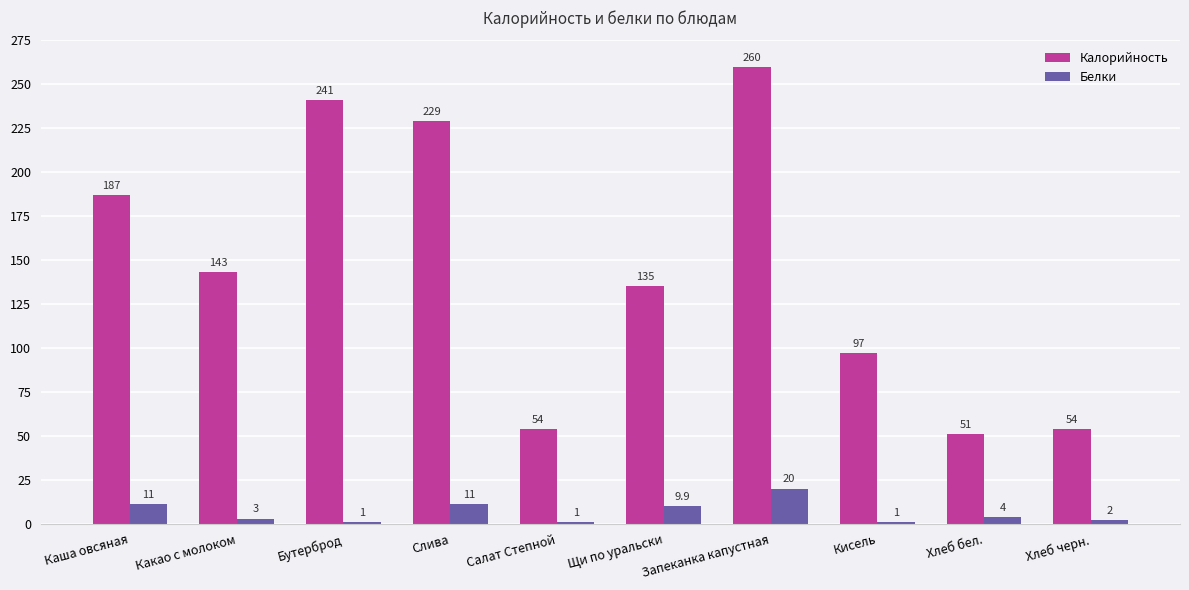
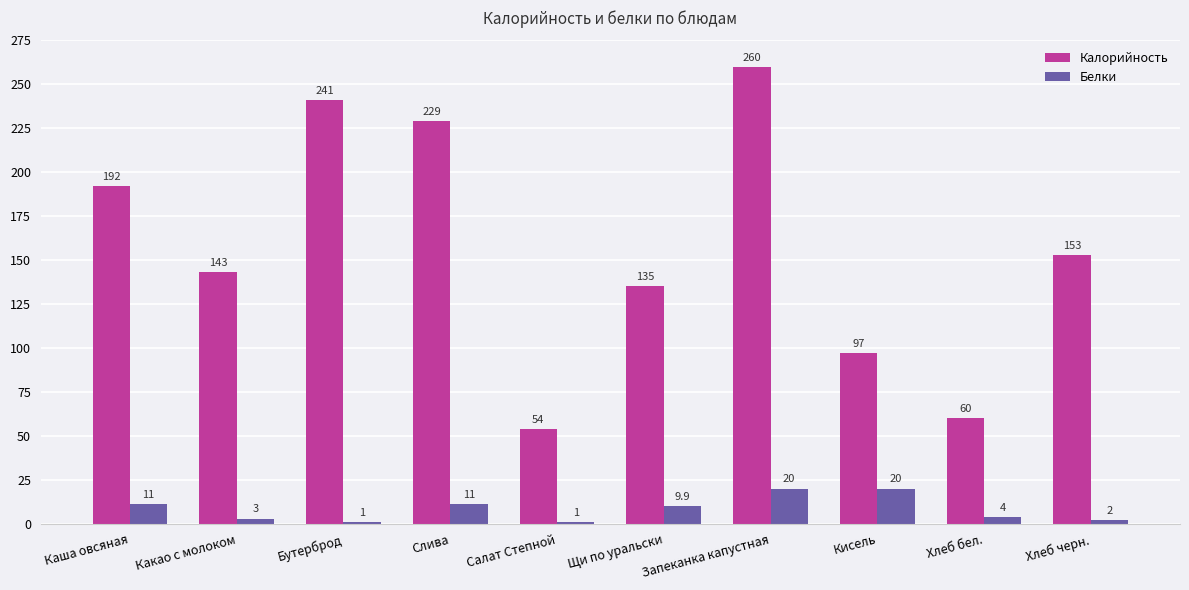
Калорийность, Каша овсяная: 187 -> 192
Белки, Кисель: 1 -> 20
Калорийность, Хлеб бел.: 51 -> 60
Калорийность, Хлеб черн.: 54 -> 153
